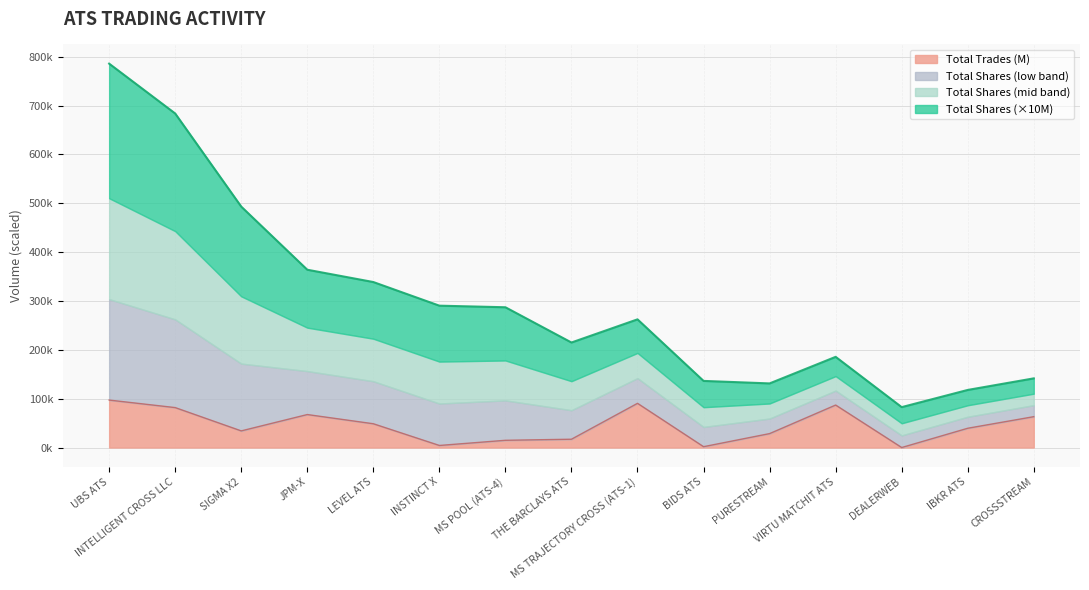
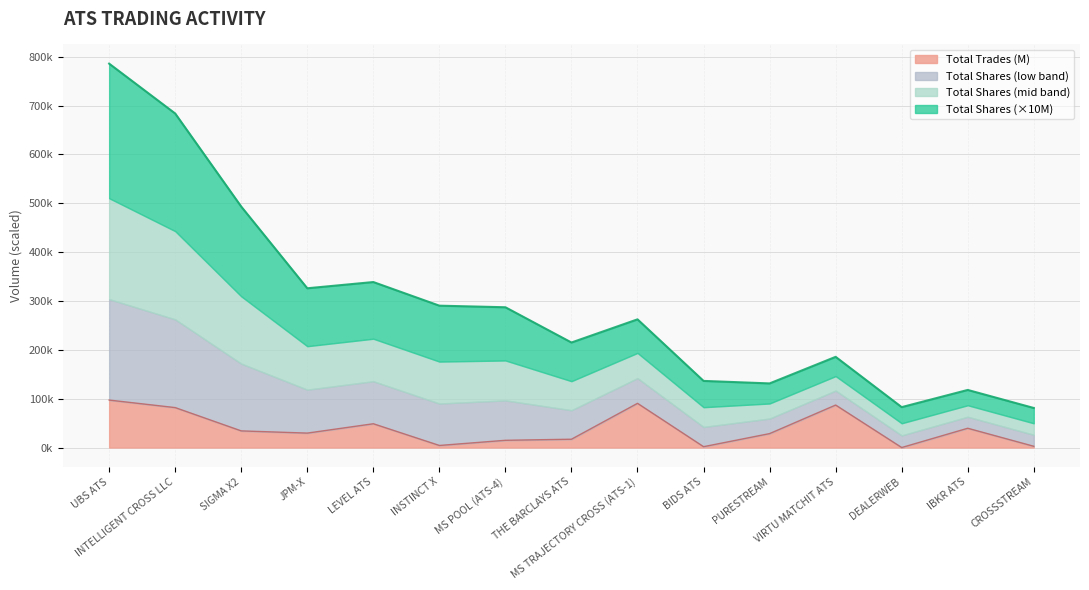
Total Trades (M), JPM-X: 70000 -> 30000
Total Trades (M), CROSSSTREAM: 60000 -> 0
